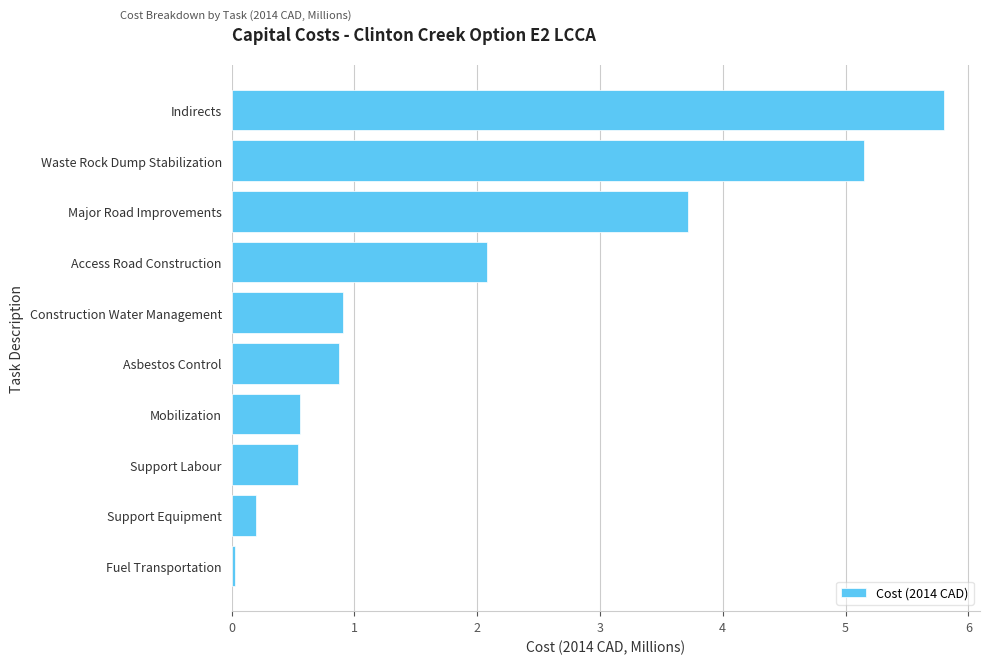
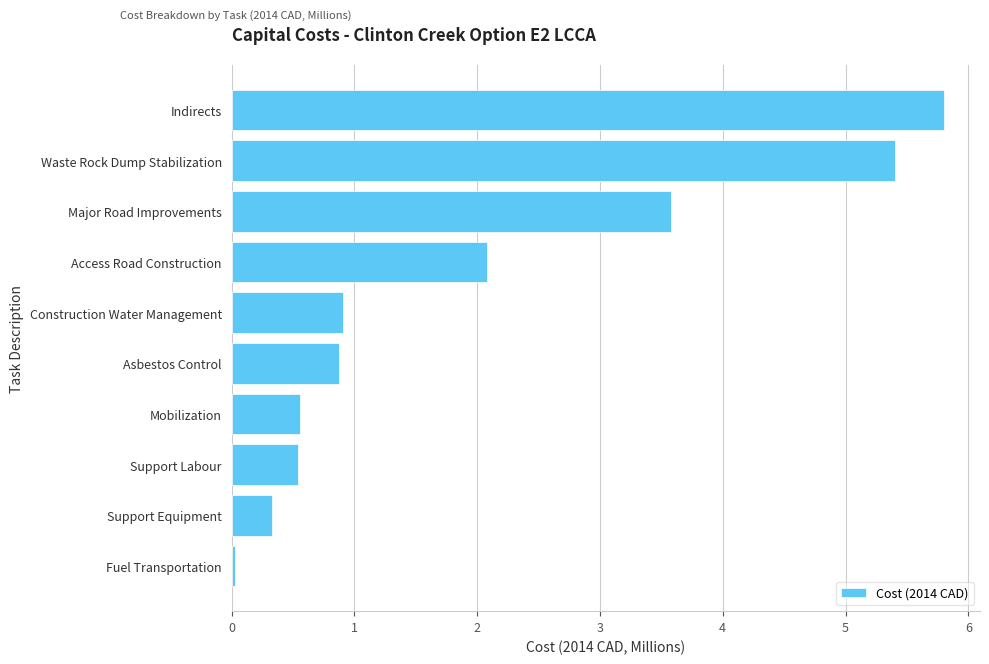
Waste Rock Dump Stabilization: 5.15 -> 5.40
Major Road Improvements: 3.72 -> 3.58
Support Equipment: 0.20 -> 0.33
